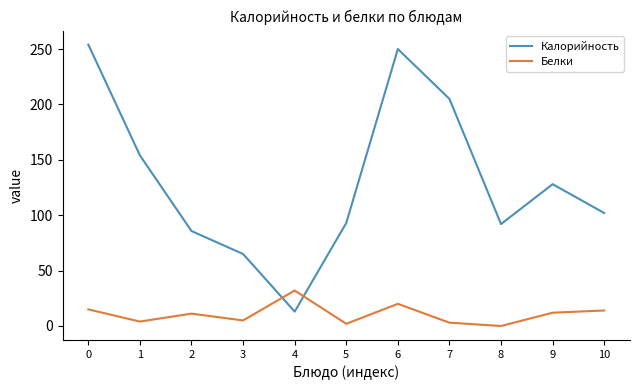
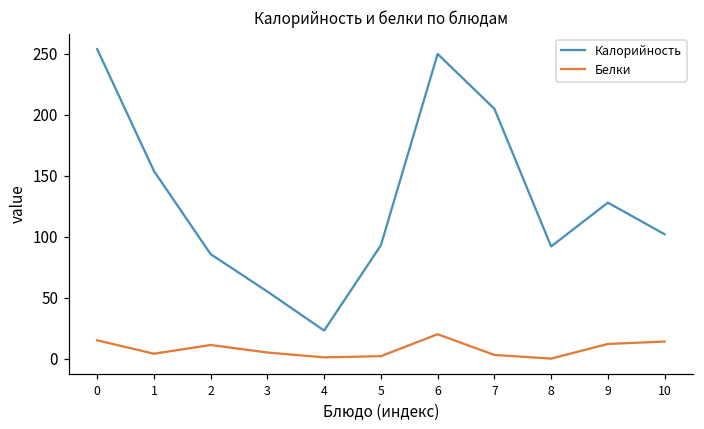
Калорийность, 3: 65 -> 55
Калорийность, 4: 13 -> 23
Белки, 4: 32 -> 1
